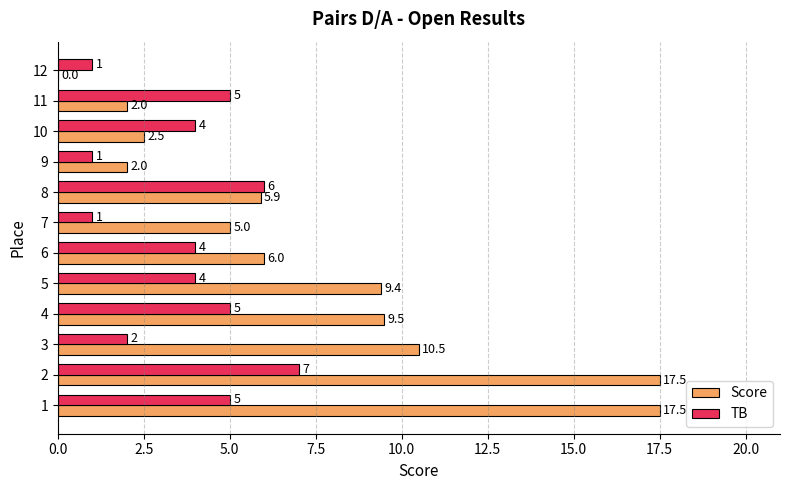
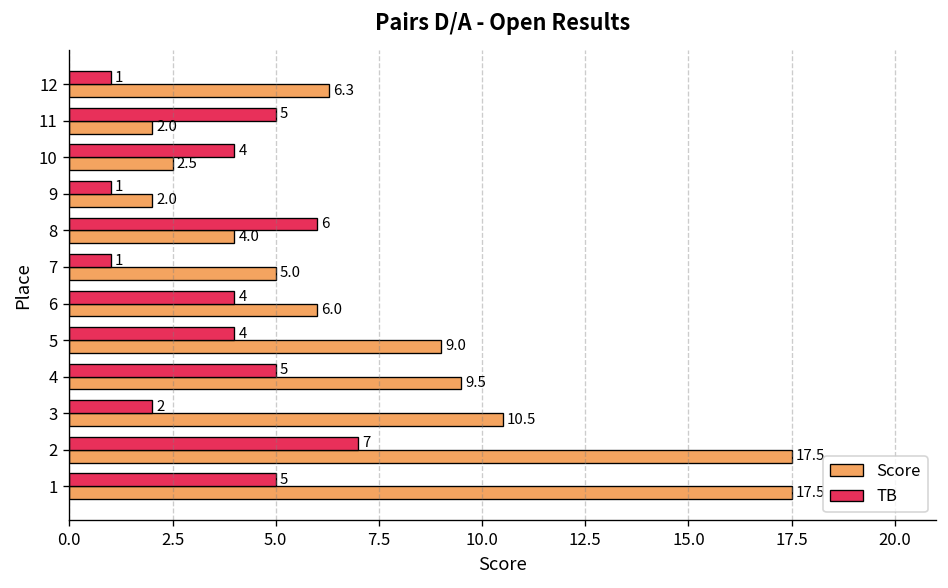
Score, 12: 0.0 -> 6.3
Score, 8: 5.9 -> 4.0
Score, 5: 9.4 -> 9.0
